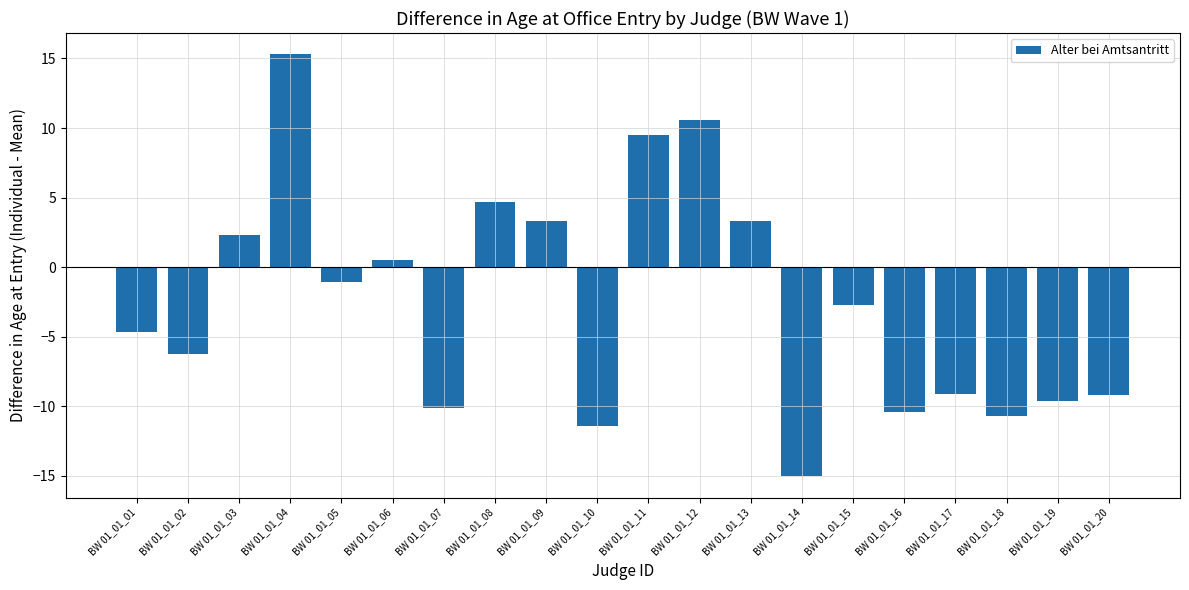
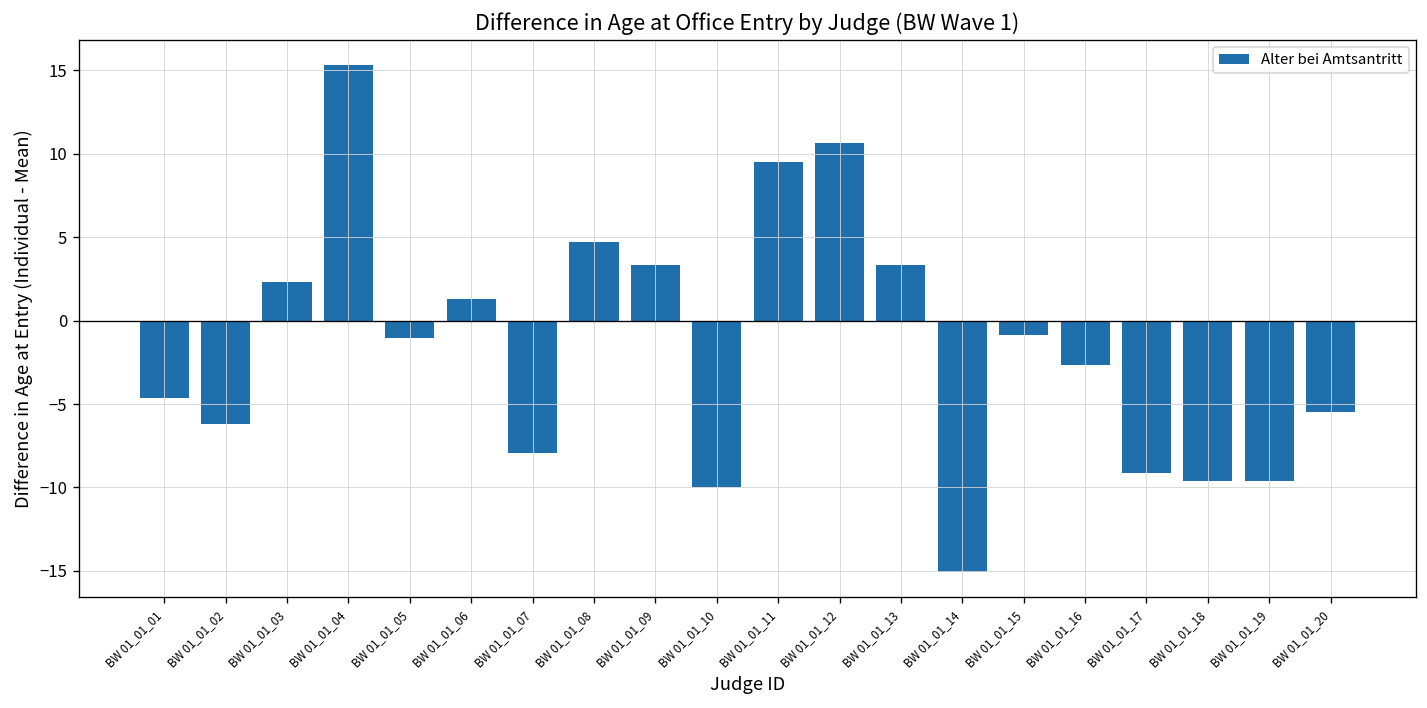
BW 01_01_06: 0.5 -> 1.3
BW 01_01_07: -10.1 -> -7.9
BW 01_01_10: -11.4 -> -10.0
BW 01_01_15: -2.7 -> -0.9
BW 01_01_16: -10.4 -> -2.7
BW 01_01_18: -10.7 -> -9.6
BW 01_01_20: -9.2 -> -5.5
